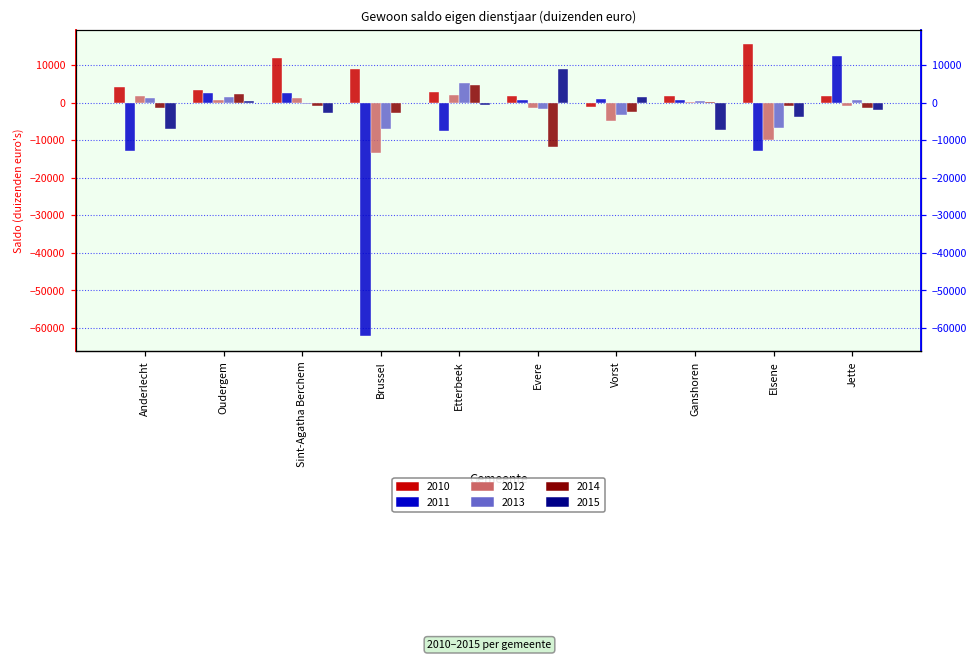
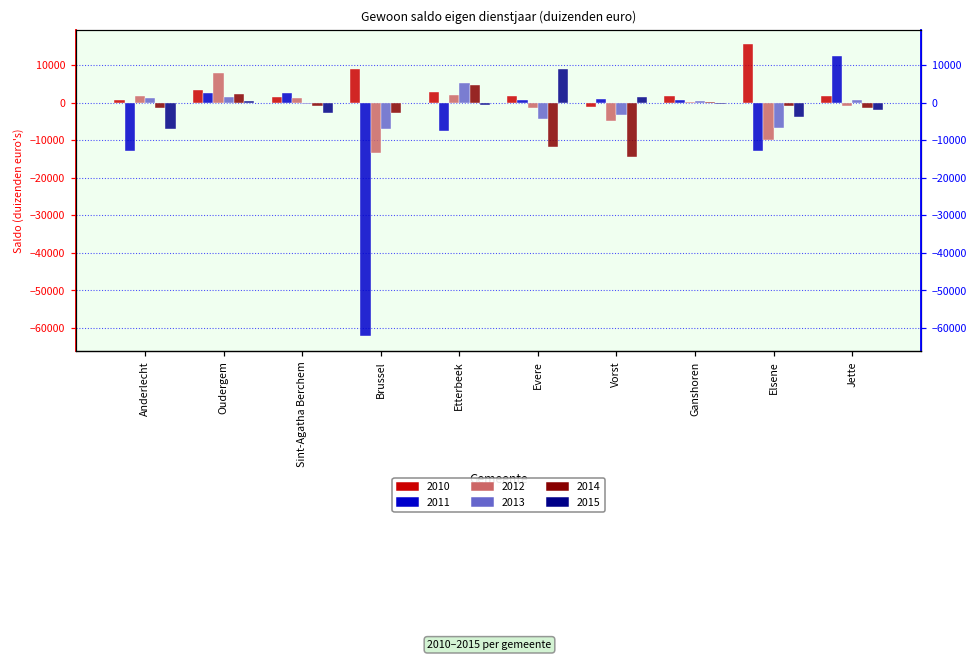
2010, Anderlecht: 4000 -> 1000
2012, Oudergem: 1000 -> 8000
2010, Sint-Agatha Berchem: 12000 -> 2000
2013, Evere: -2000 -> -4000
2014, Vorst: -2000 -> -14000
2015, Ganshoren: -7000 -> 0
